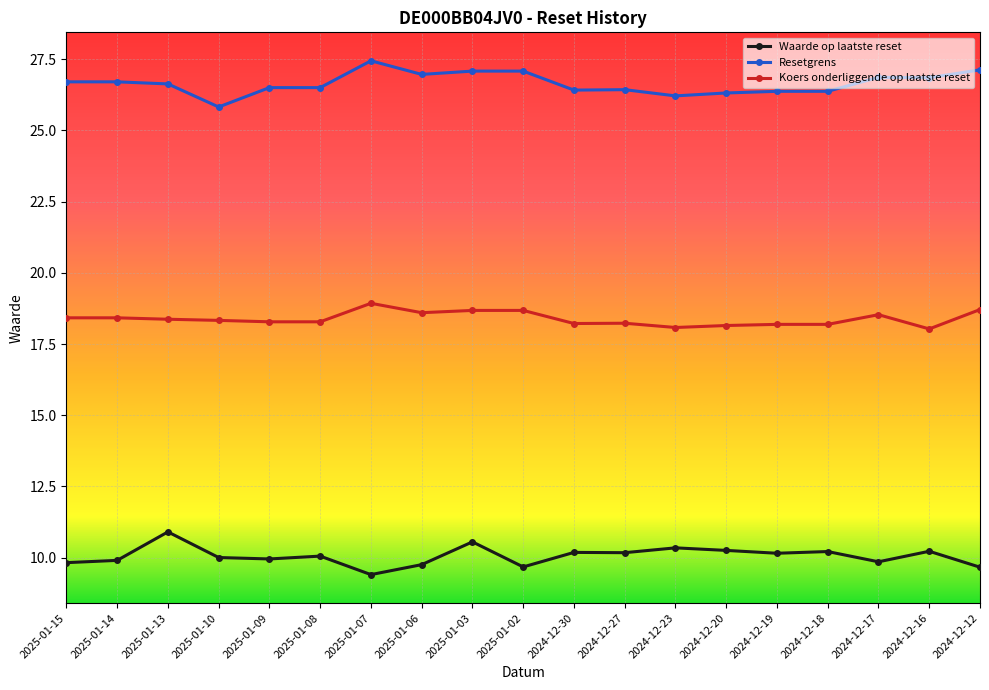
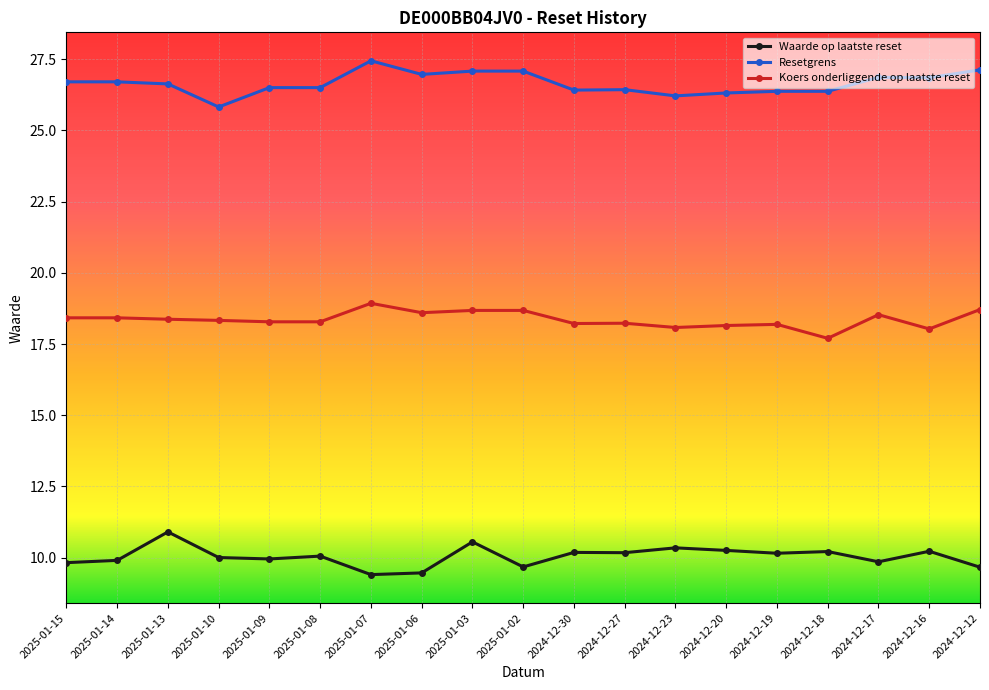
Waarde op laatste reset, 2025-01-06: 9.8 -> 9.5
Koers onderliggende op laatste reset, 2024-12-18: 18.2 -> 17.7
